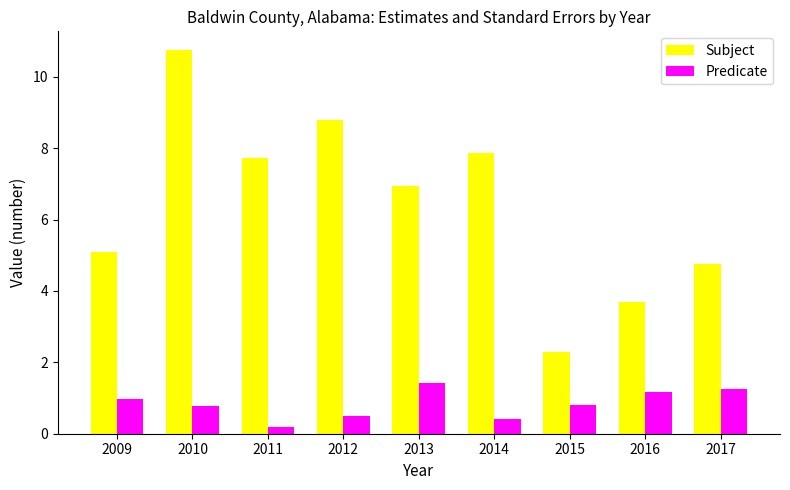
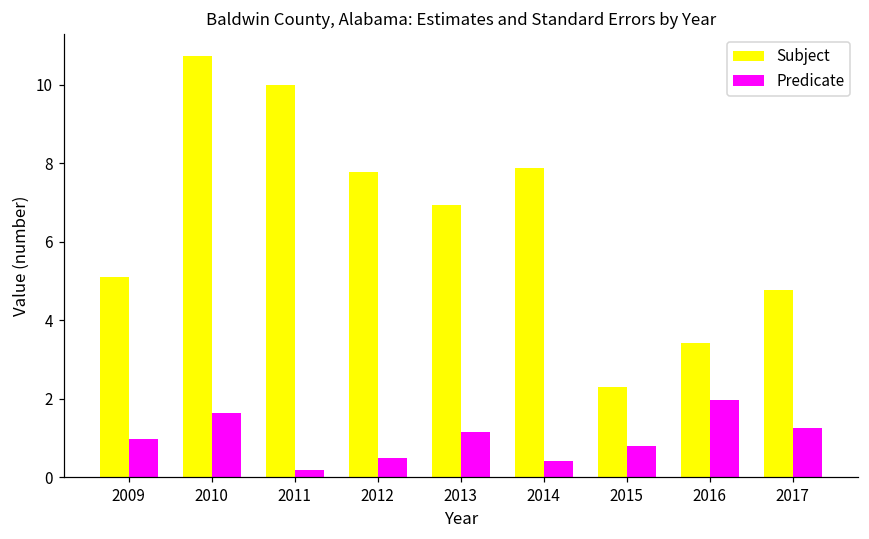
Predicate, 2010: 0.8 -> 1.6
Subject, 2011: 7.7 -> 10.0
Subject, 2012: 8.8 -> 7.8
Predicate, 2013: 1.4 -> 1.1
Subject, 2016: 3.7 -> 3.4
Predicate, 2016: 1.2 -> 2.0
